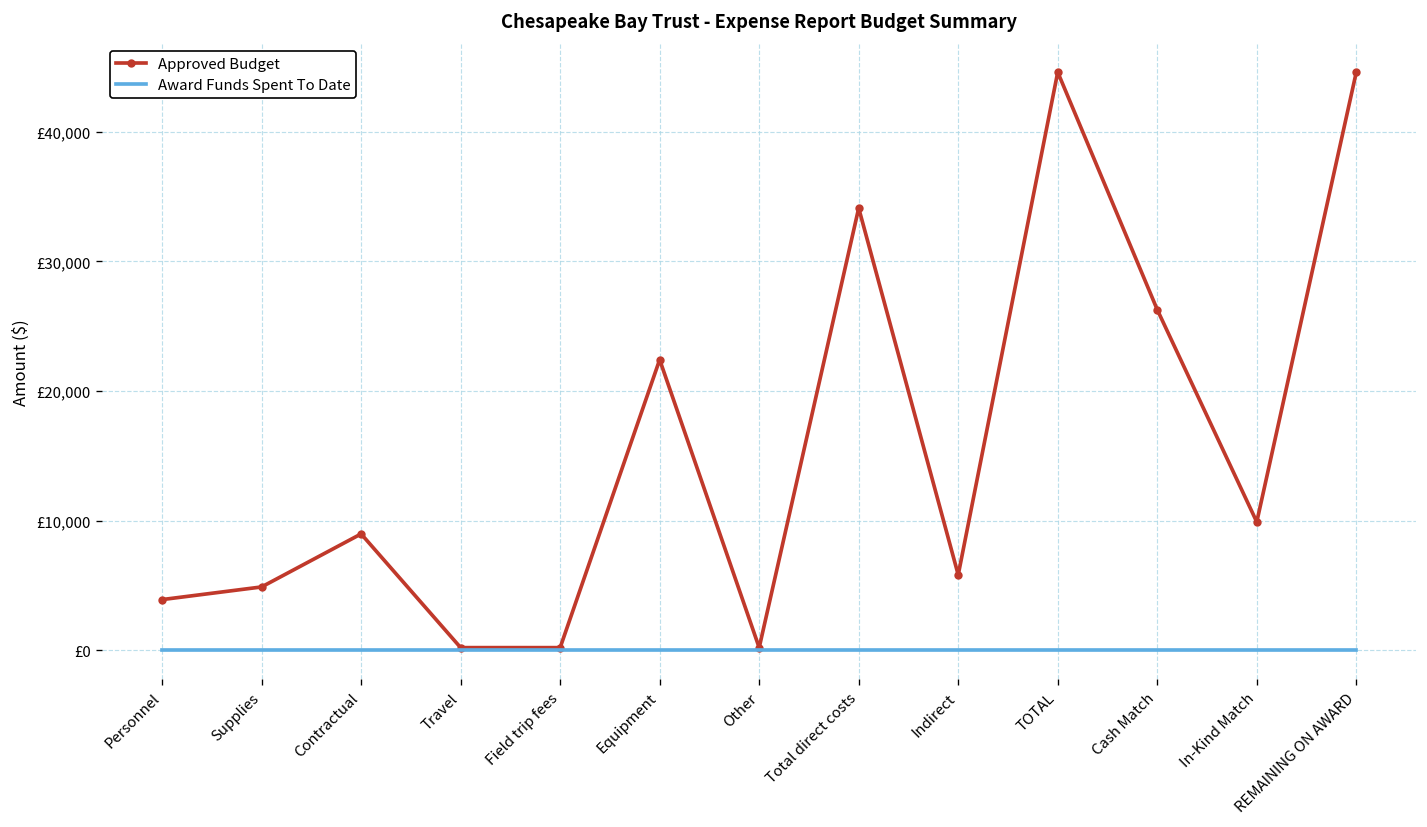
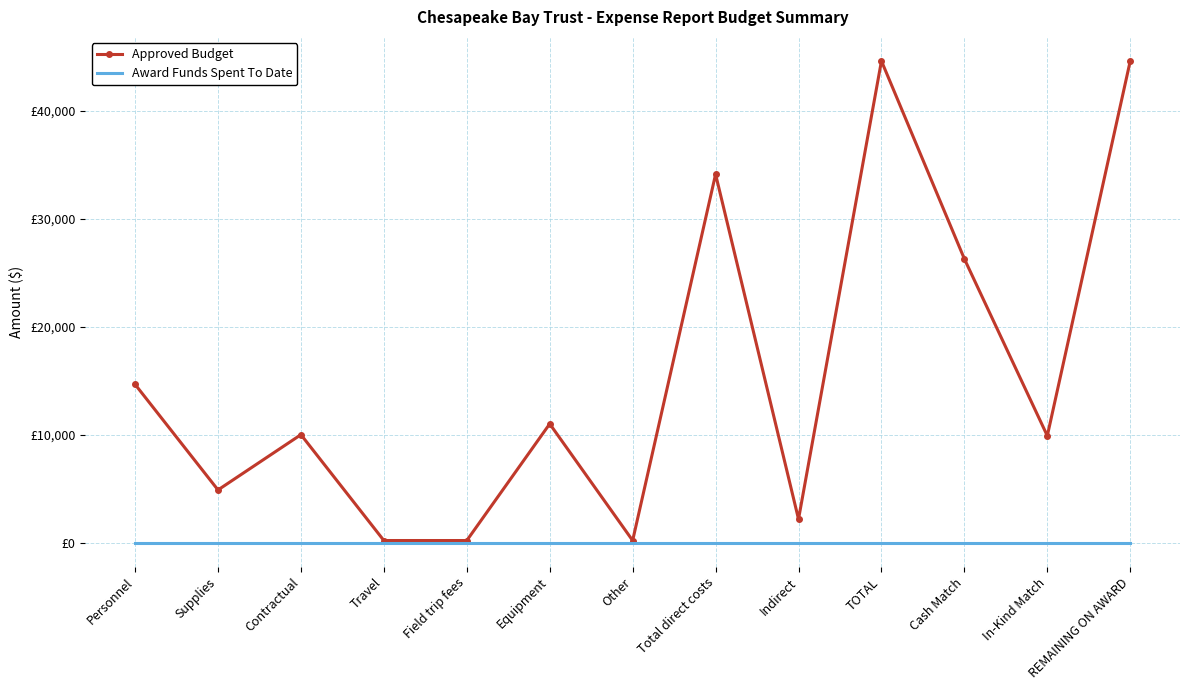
Approved Budget, Personnel: £3,900 -> £14,700
Approved Budget, Contractual: £9,000 -> £10,000
Approved Budget, Equipment: £22,400 -> £11,000
Approved Budget, Indirect: £5,800 -> £2,200
